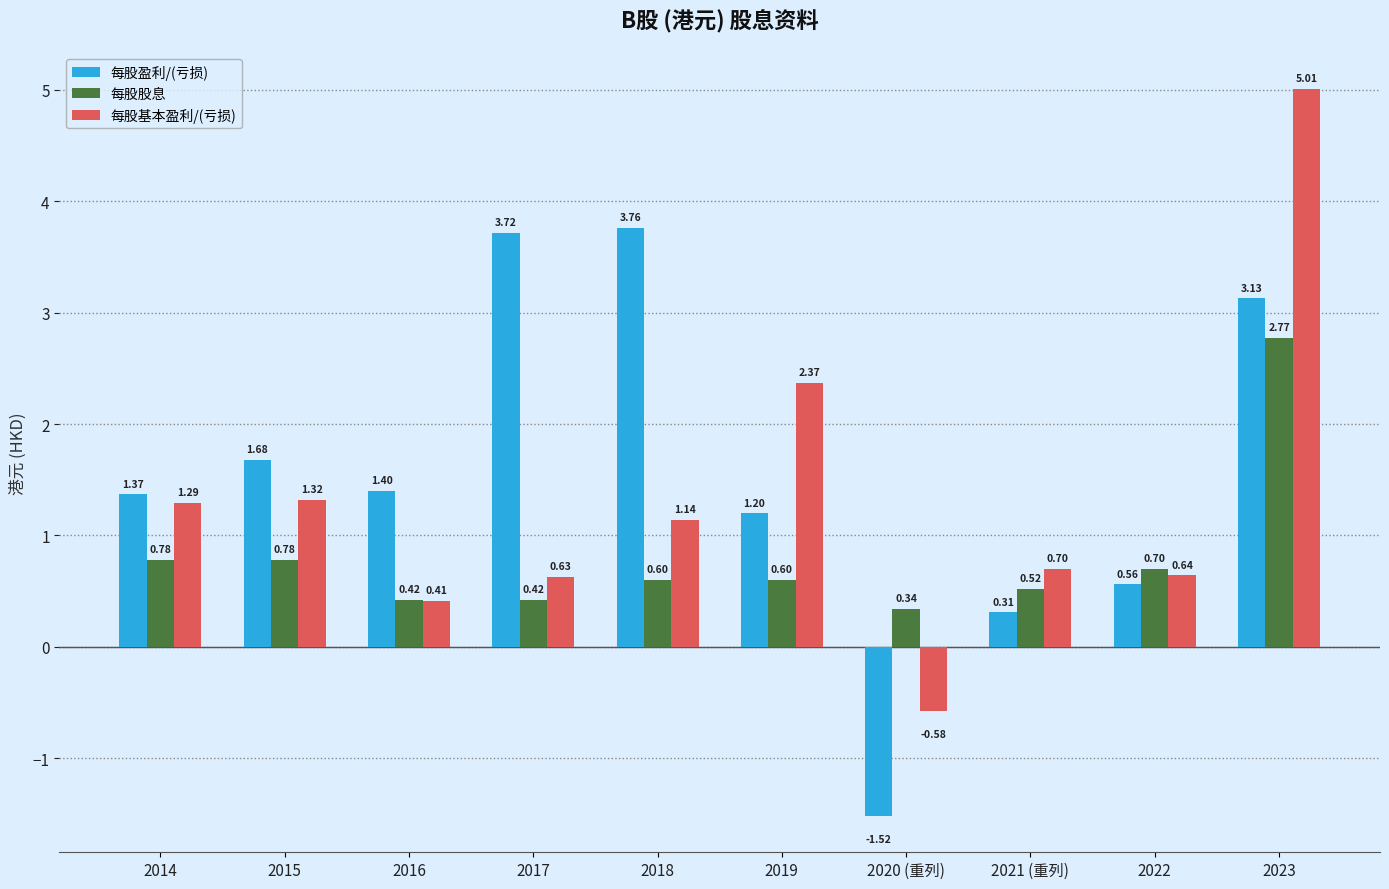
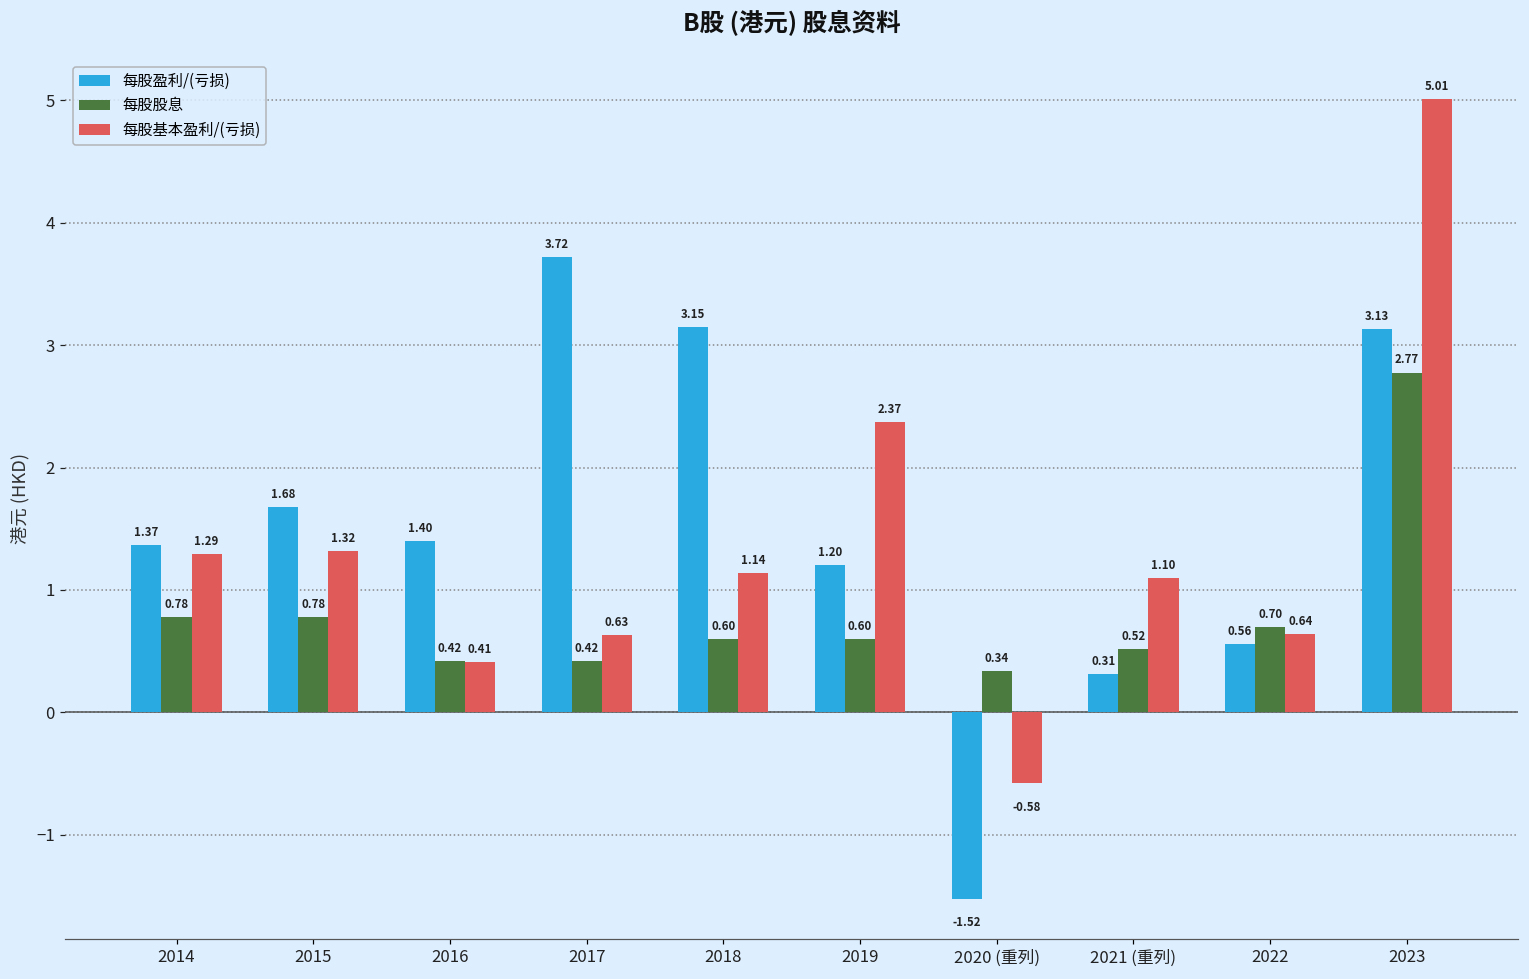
每股盈利/(亏损), 2018: 3.76 -> 3.15
每股基本盈利/(亏损), 2021 (重列): 0.70 -> 1.10
